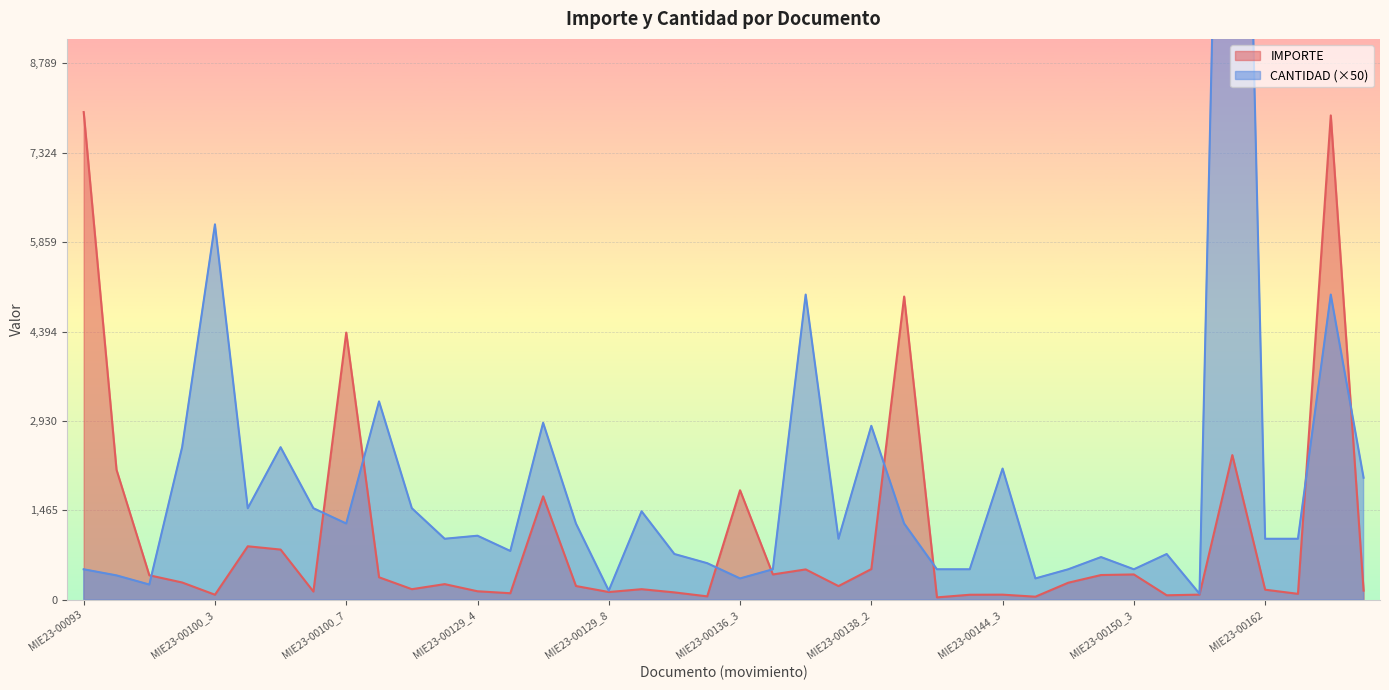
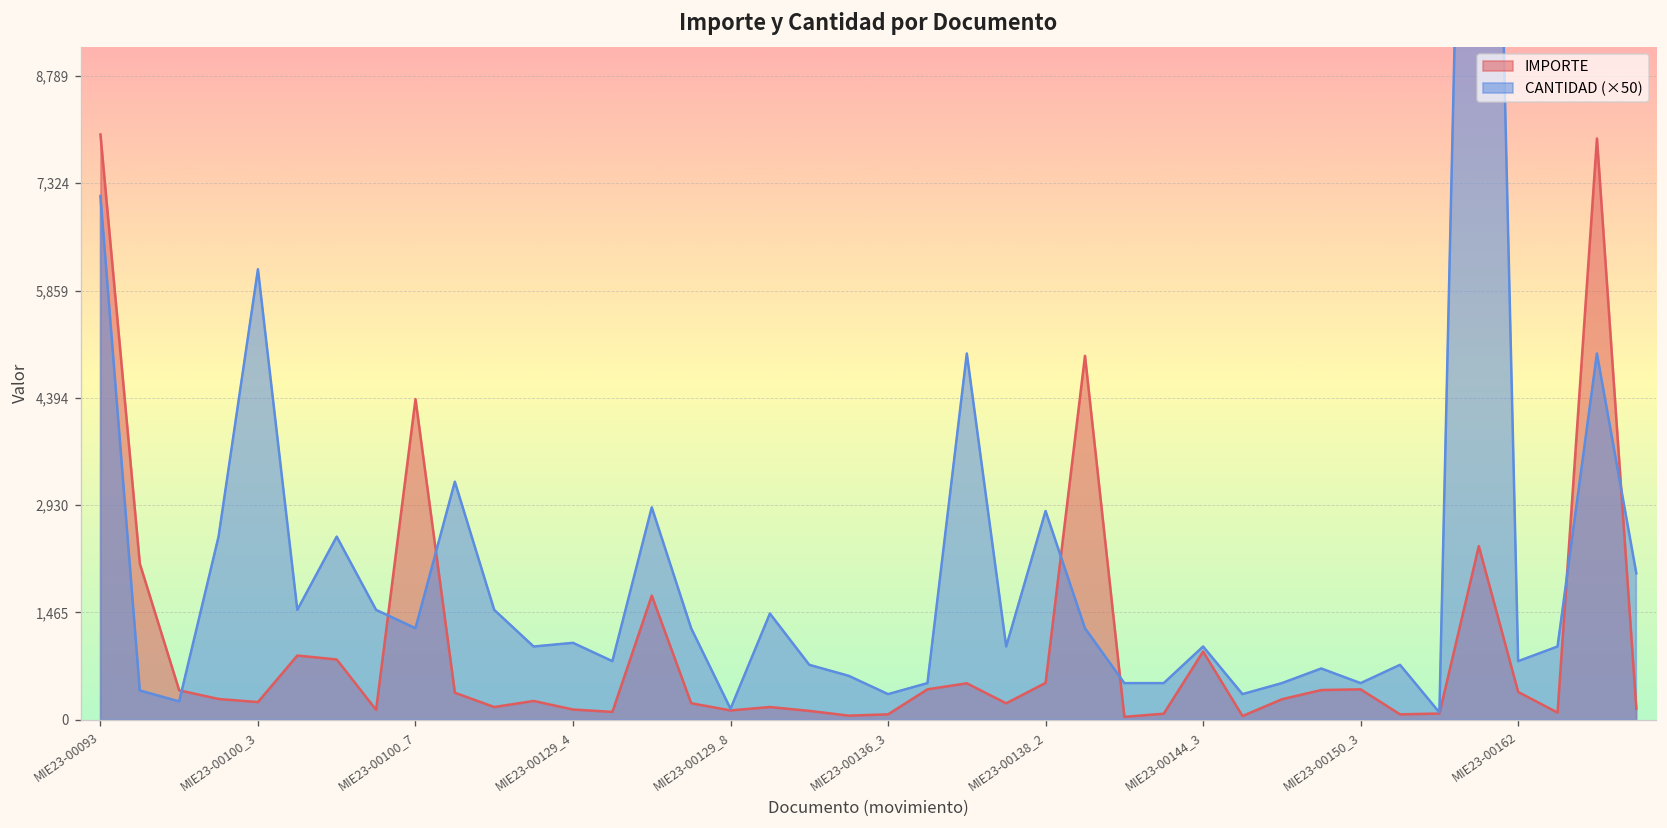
CANTIDAD (×50), MIE23-00093: 500 -> 7,200
IMPORTE, MIE23-00100_3: 100 -> 200
IMPORTE, MIE23-00136_3: 1,800 -> 100
IMPORTE, MIE23-00144_3: 100 -> 900
CANTIDAD (×50), MIE23-00144_3: 2,200 -> 1,000
IMPORTE, MIE23-00162: 200 -> 400
CANTIDAD (×50), MIE23-00162: 1,000 -> 800
